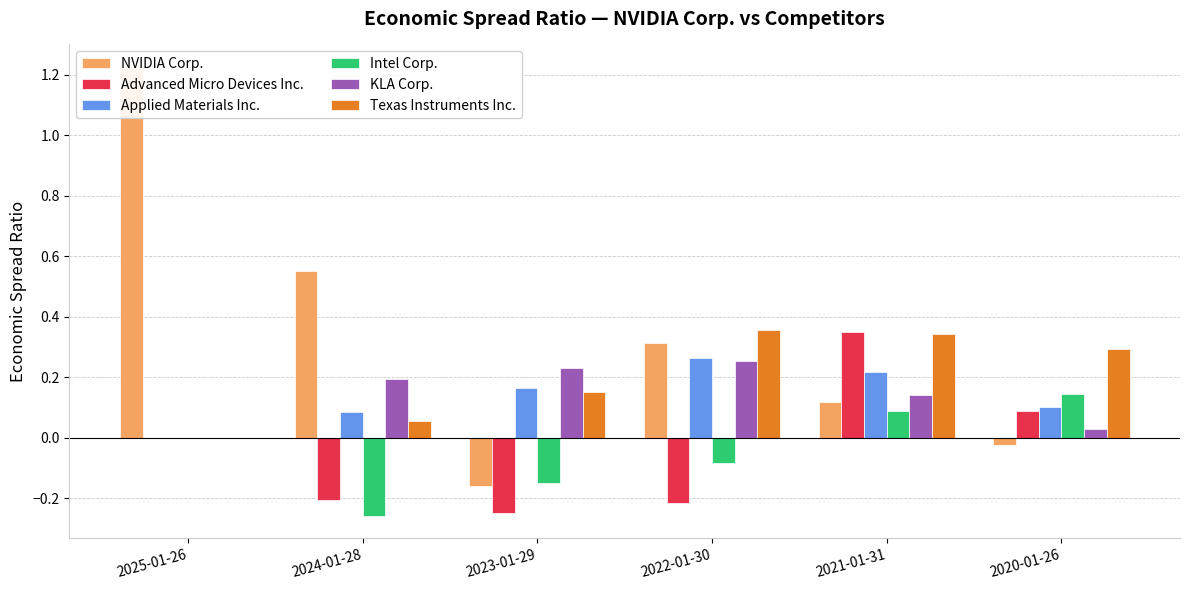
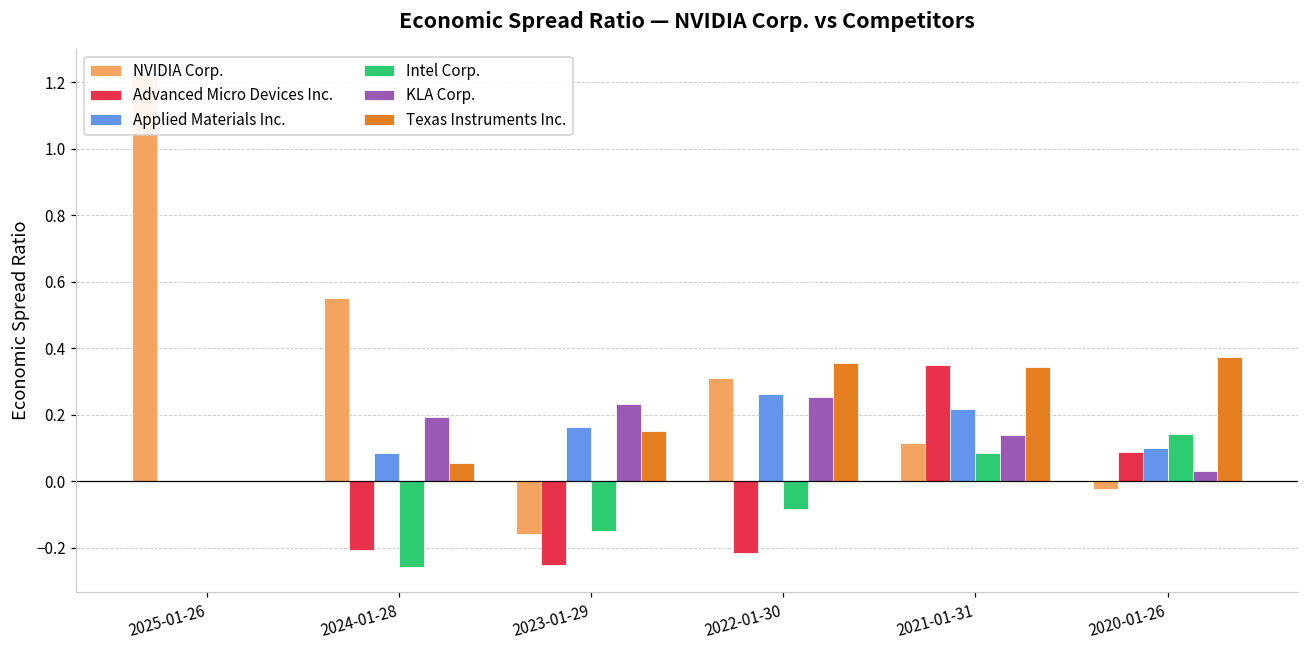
Texas Instruments Inc., 2020-01-26: 0.29 -> 0.37
